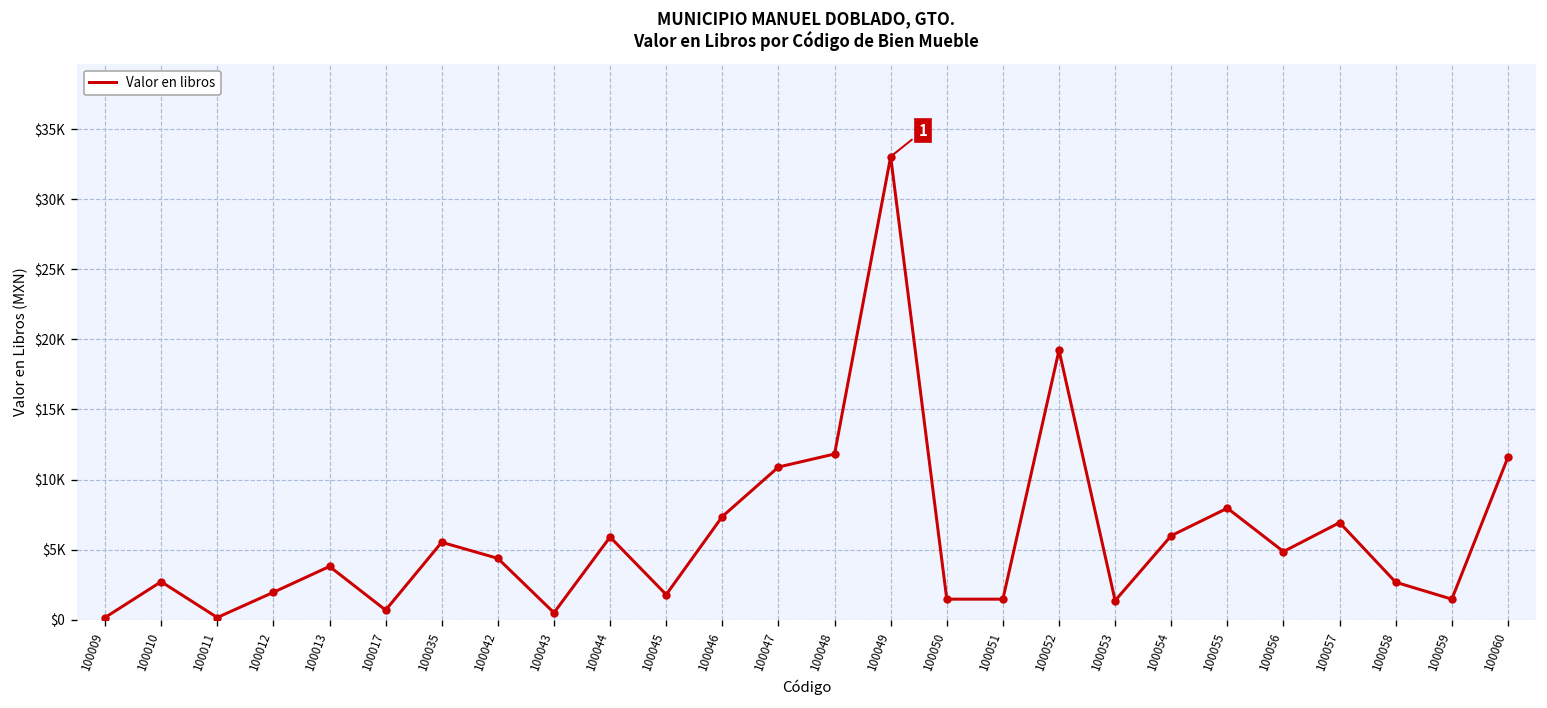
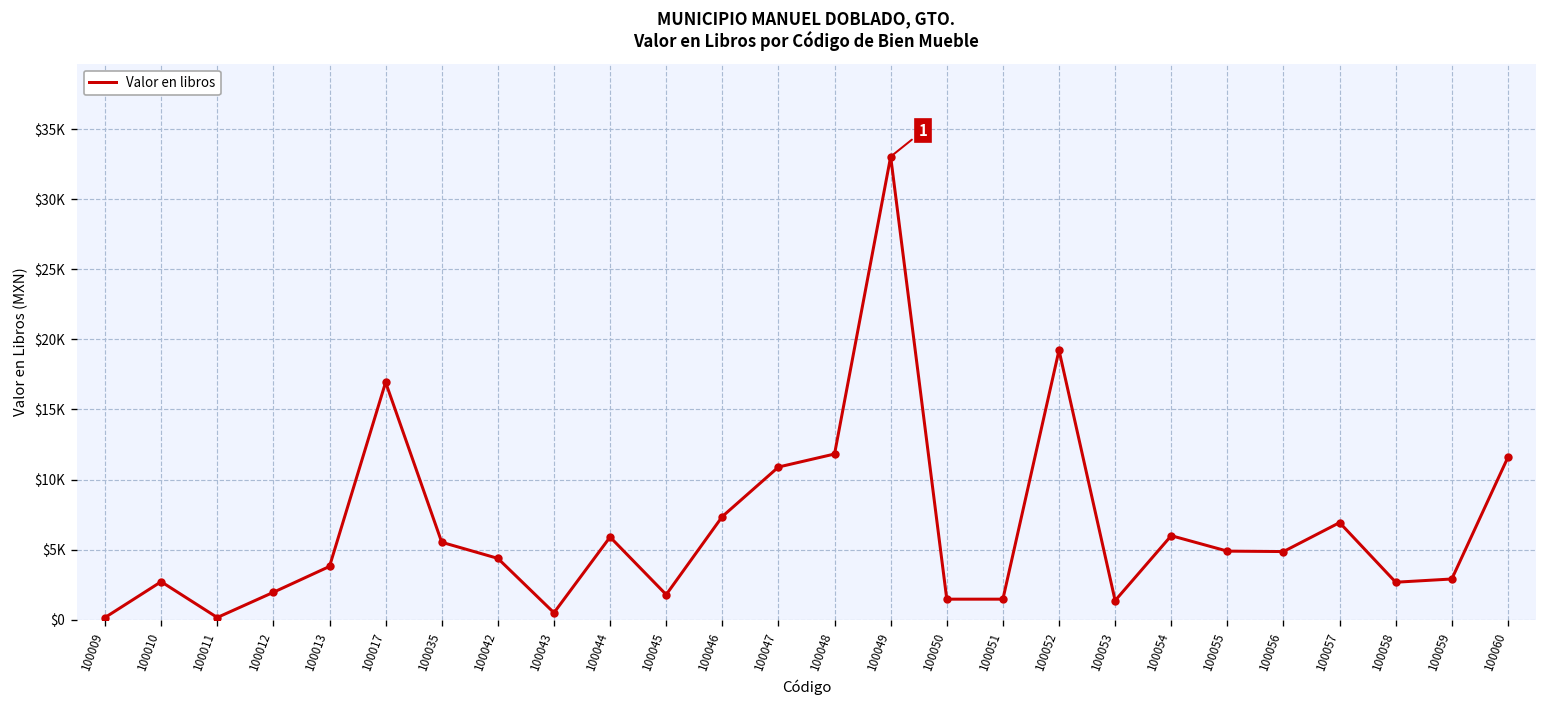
100017: $700 -> $16900
100055: $8000 -> $4900
100059: $1500 -> $2900
